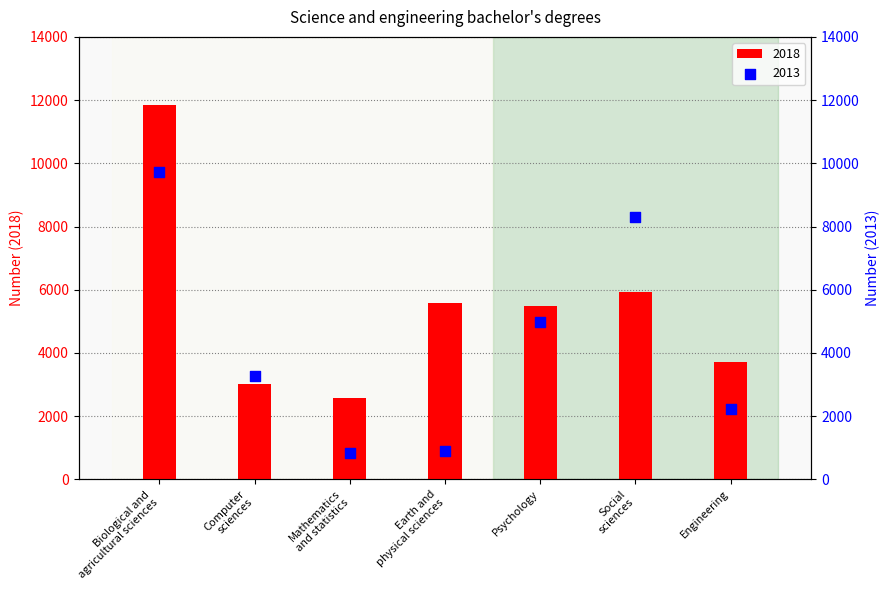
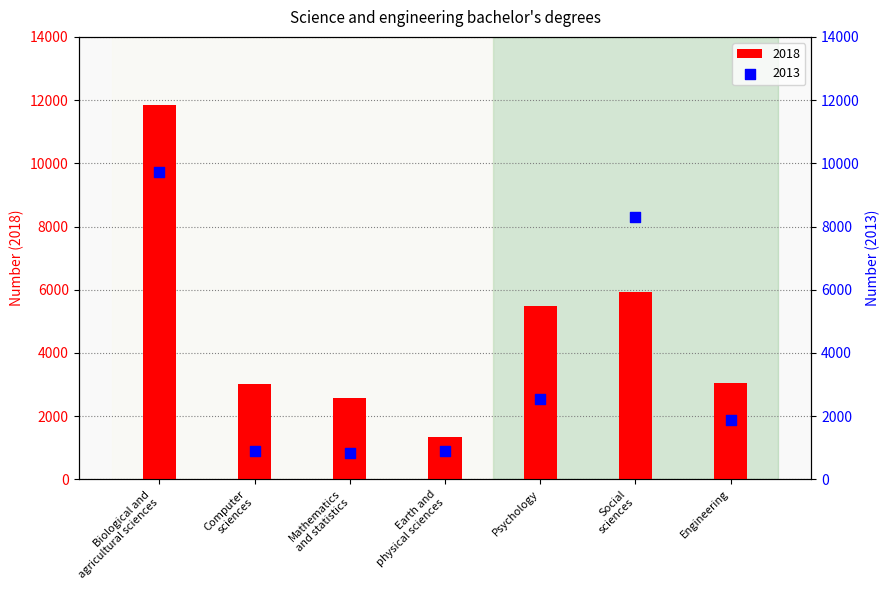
2018, Earth and physical sciences: 5600 -> 1300
2018, Engineering: 3700 -> 3000
2013, Computer sciences: 3300 -> 900
2013, Psychology: 5000 -> 2500
2013, Engineering: 2200 -> 1900
